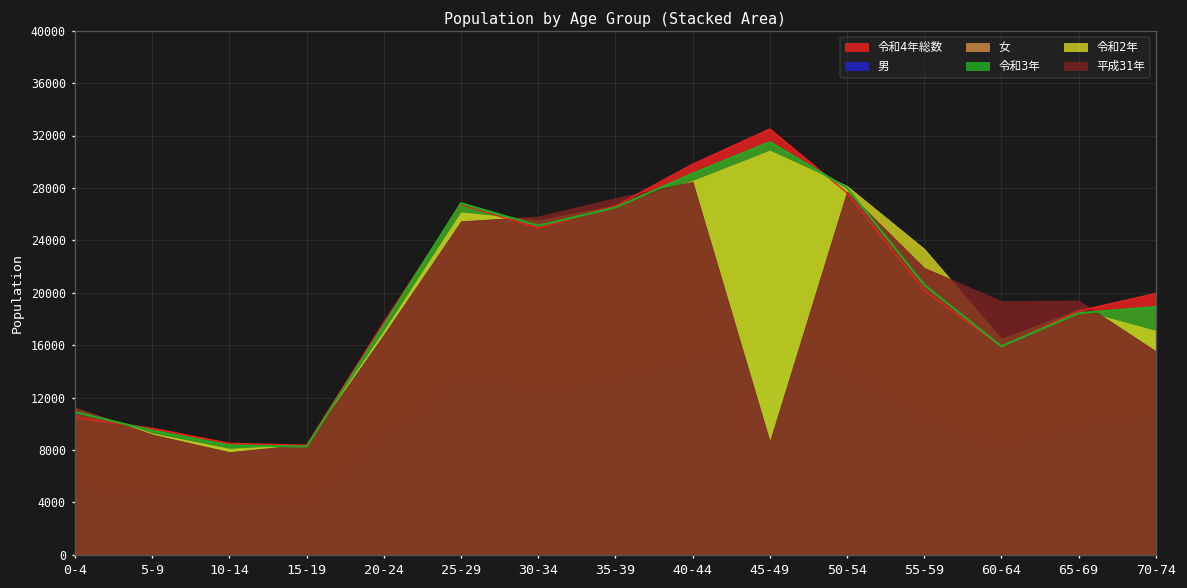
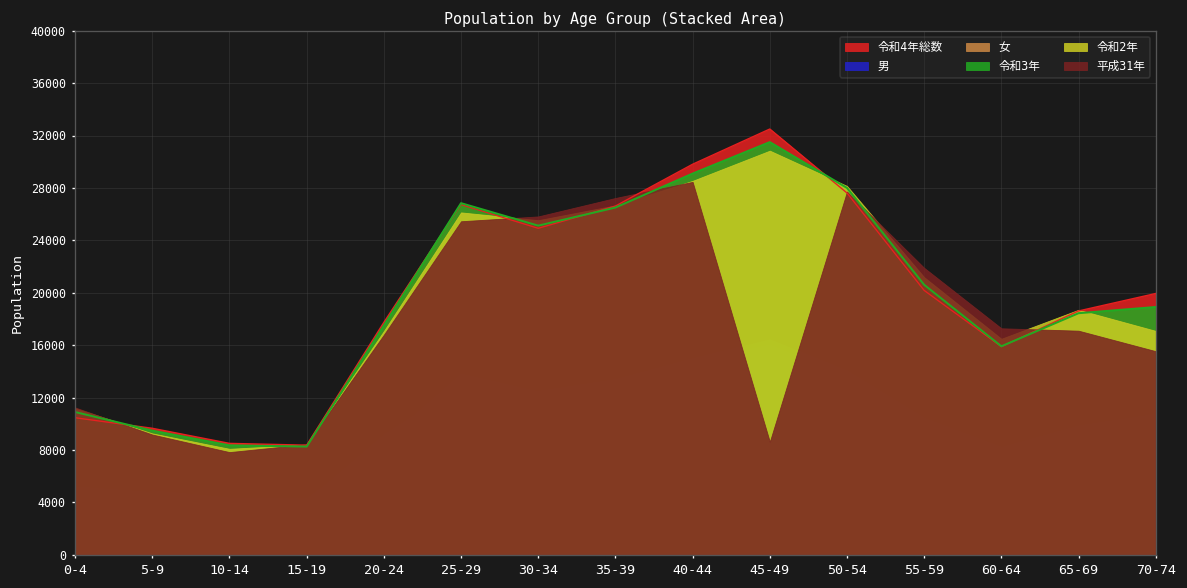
令和2年, 55-59: 23400 -> 21200
平成31年, 60-64: 19400 -> 17300
平成31年, 65-69: 19400 -> 17100
